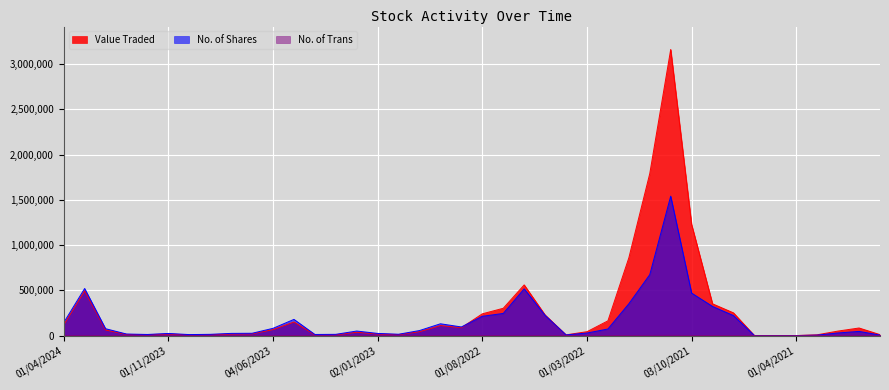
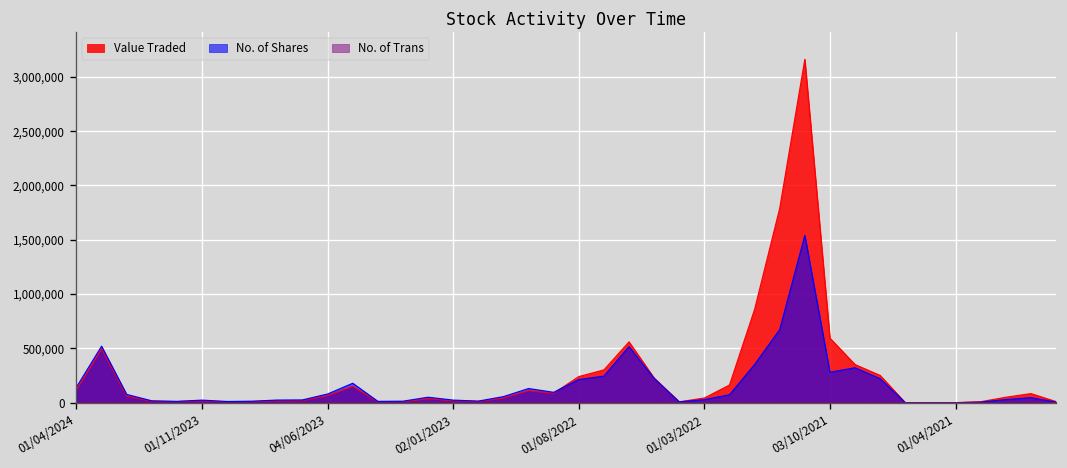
Value Traded, 03/10/2021: 1,200,000 -> 600,000
No. of Shares, 03/10/2021: 500,000 -> 300,000
